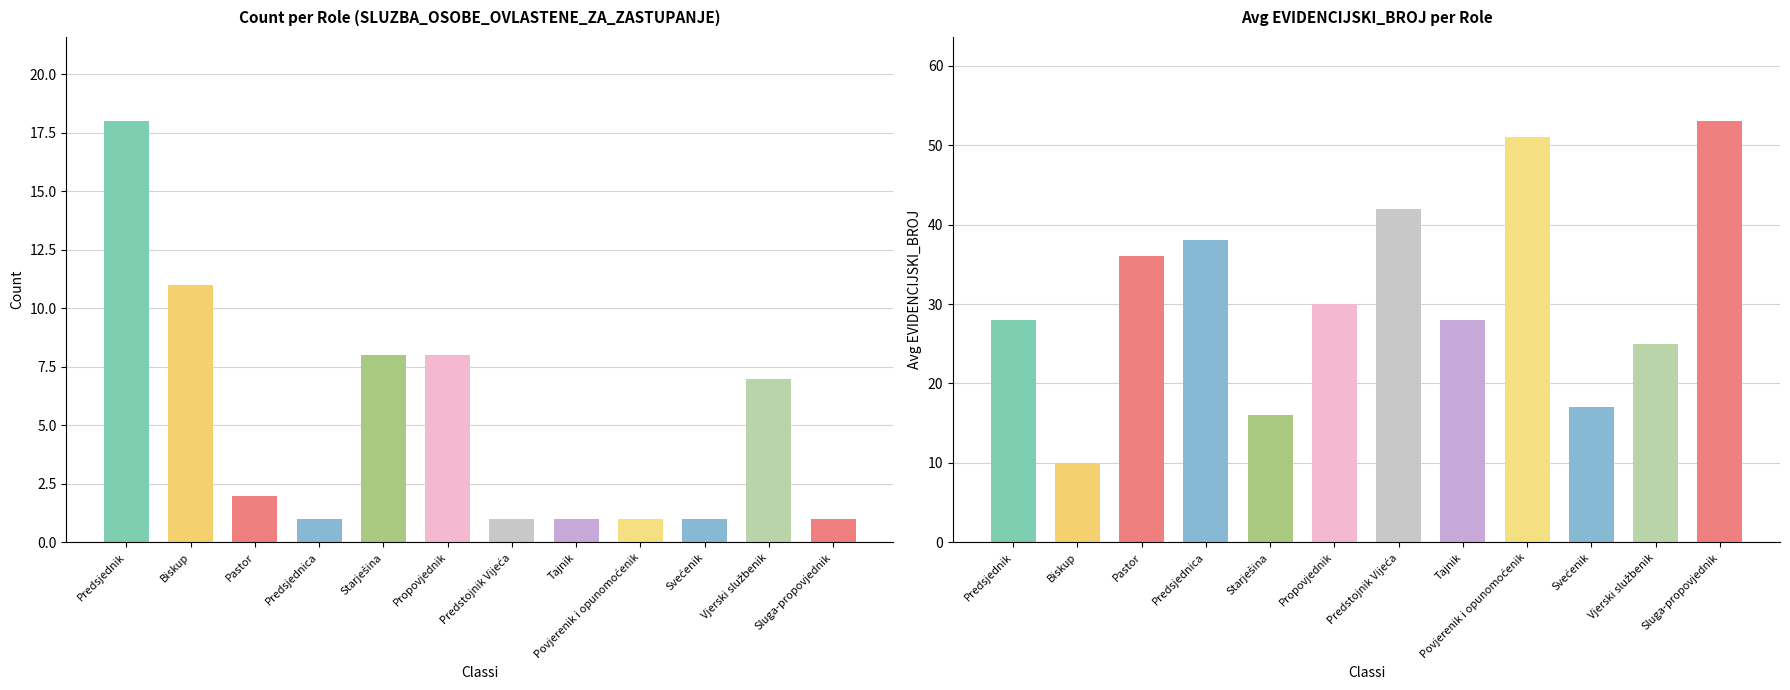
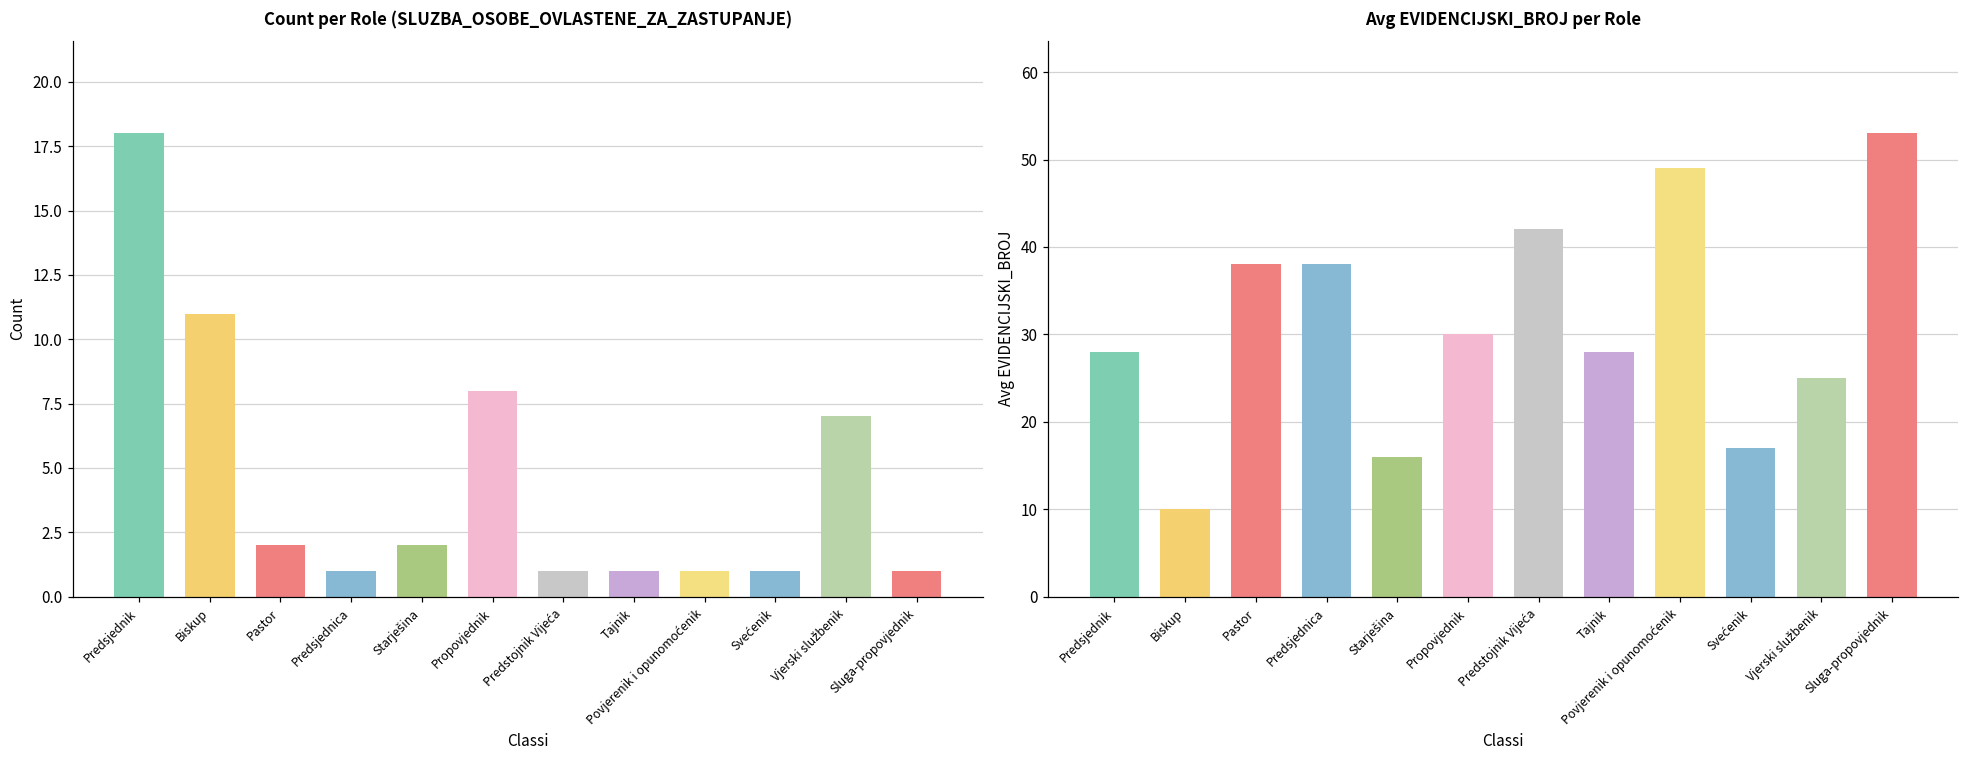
Count per Role (SLUZBA_OSOBE_OVLASTENE_ZA_ZASTUPANJE), Starješina: 8 -> 2
Avg EVIDENCIJSKI_BROJ per Role, Pastor: 36 -> 38
Avg EVIDENCIJSKI_BROJ per Role, Povjerenik i opunomoćenik: 51 -> 49
